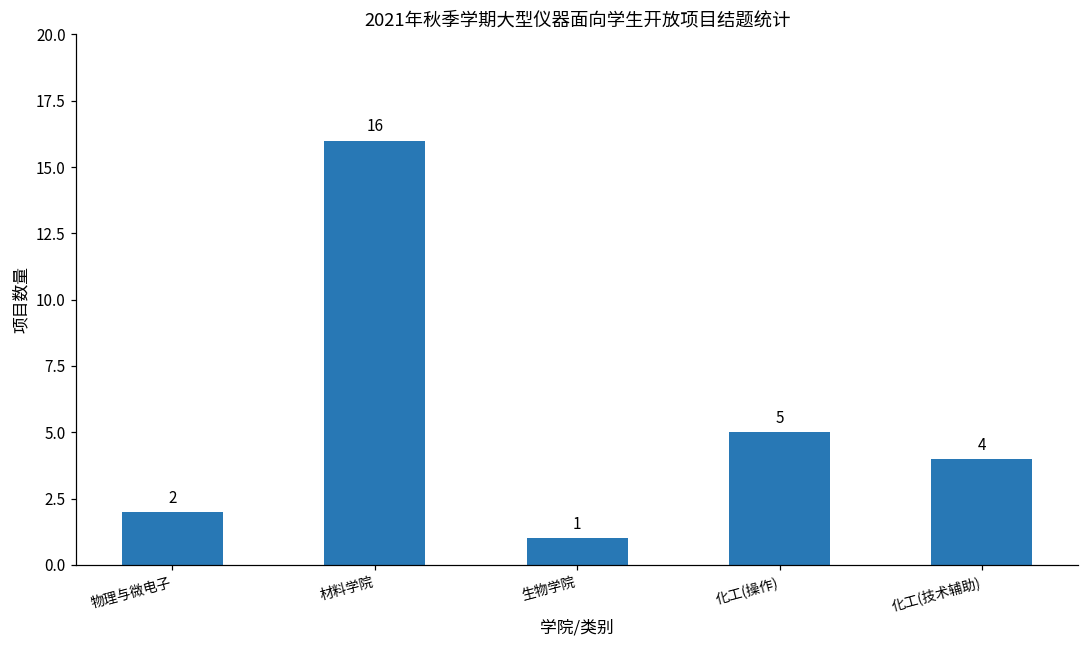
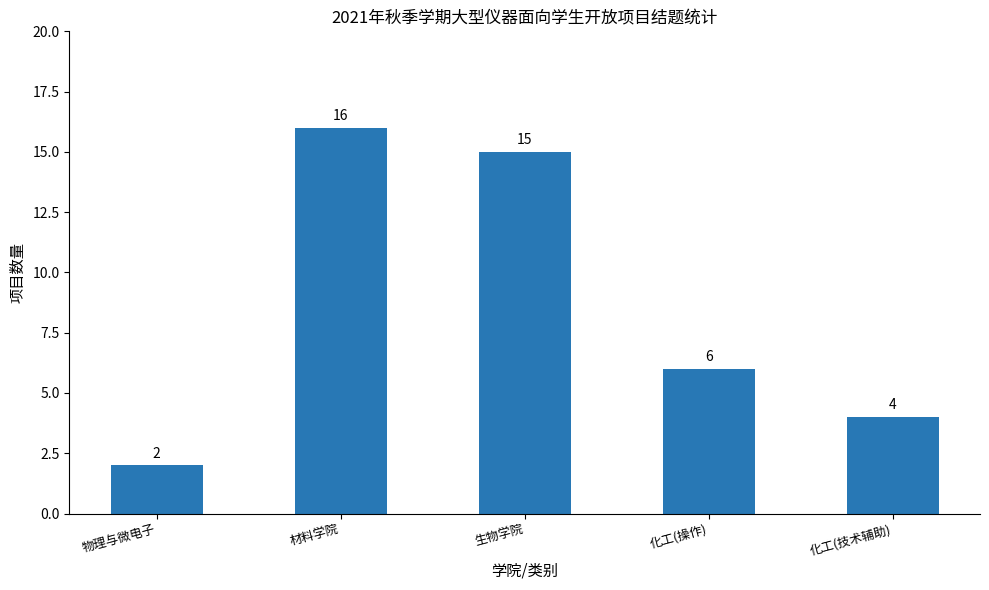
生物学院: 1 -> 15
化工(操作): 5 -> 6
